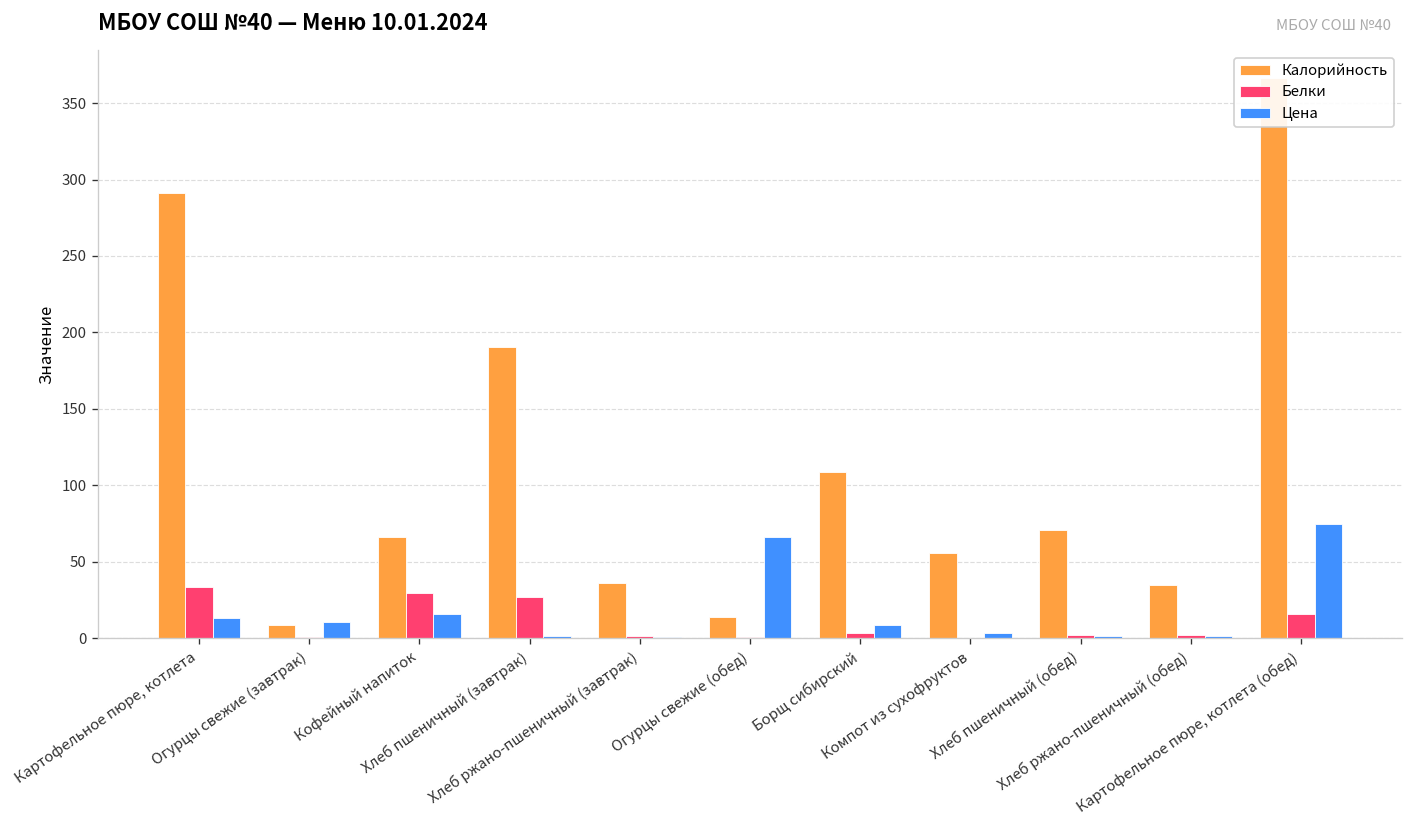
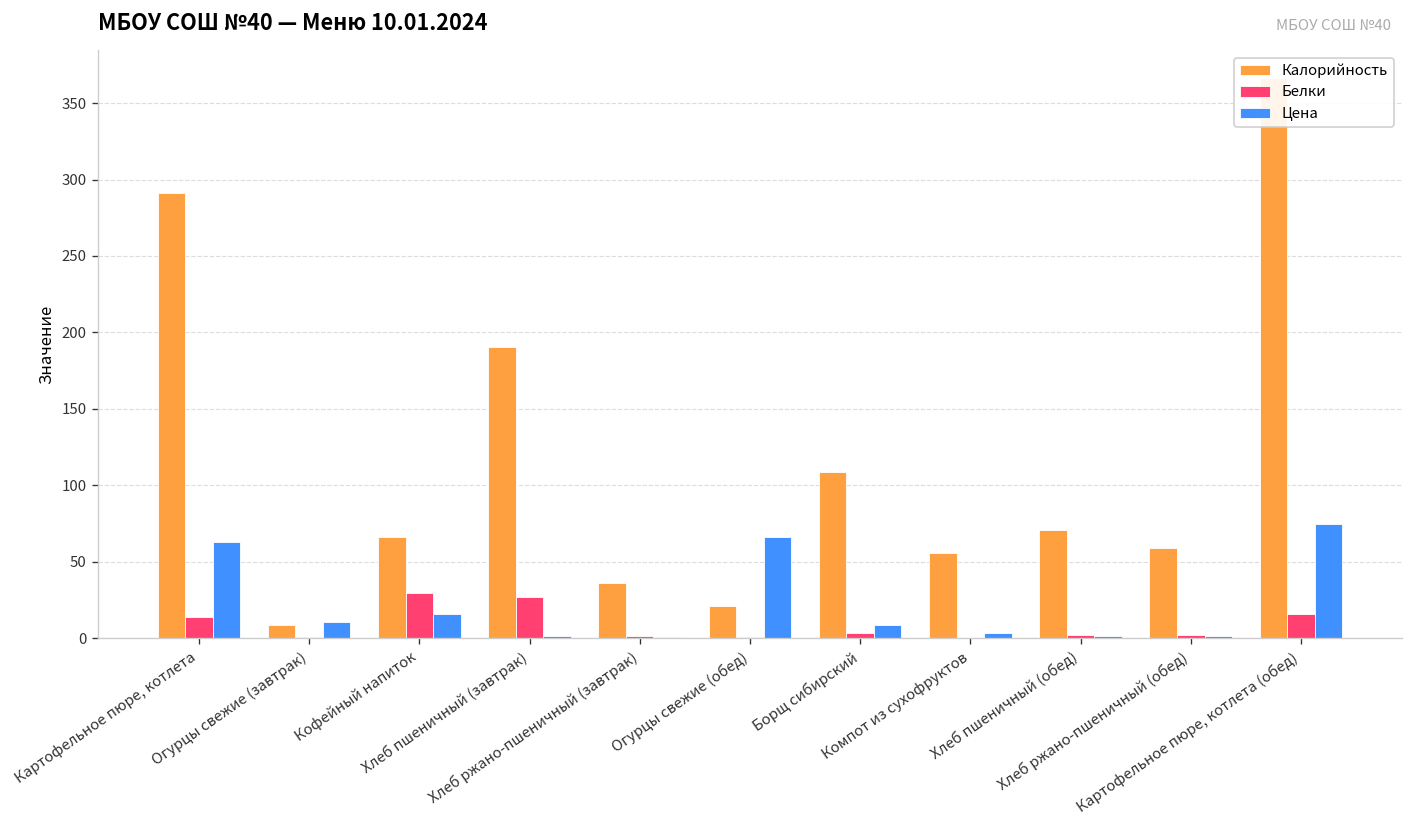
Белки, Картофельное пюре, котлета: 34 -> 14
Цена, Картофельное пюре, котлета: 13 -> 63
Калорийность, Огурцы свежие (обед): 14 -> 21
Калорийность, Хлеб ржано-пшеничный (обед): 35 -> 59
